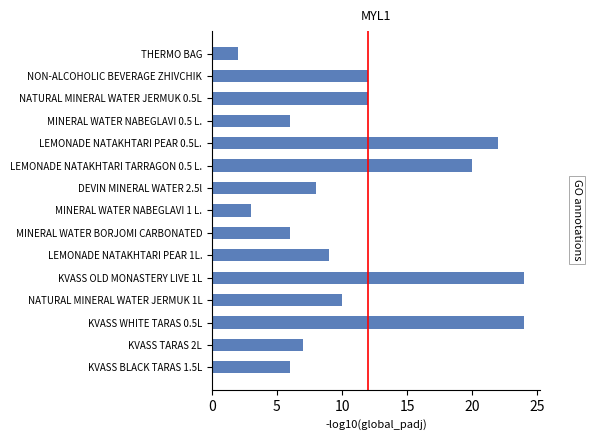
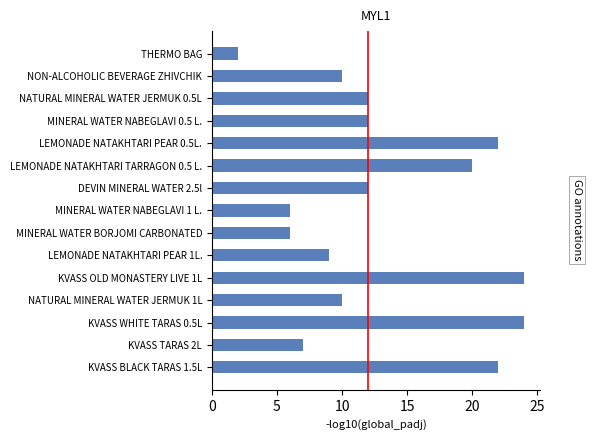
NON-ALCOHOLIC BEVERAGE ZHIVCHIK: 12 -> 10
MINERAL WATER NABEGLAVI 0.5 L.: 6 -> 12
DEVIN MINERAL WATER 2.5l: 8 -> 12
MINERAL WATER NABEGLAVI 1 L.: 3 -> 6
KVASS BLACK TARAS 1.5L: 6 -> 22
